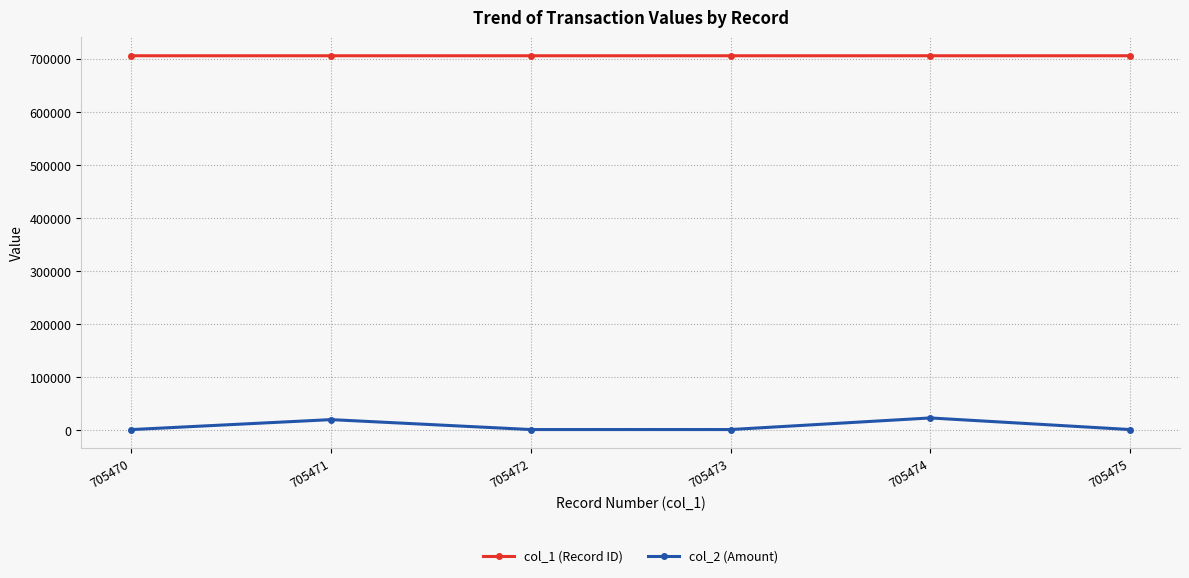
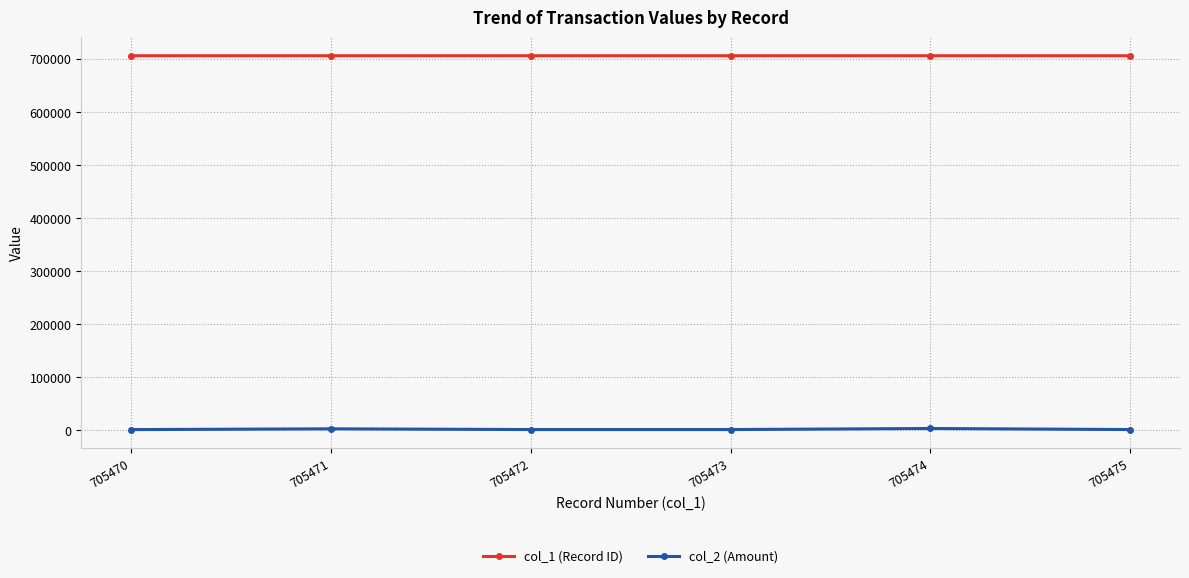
col_2 (Amount), 705471: 20000 -> 0
col_2 (Amount), 705474: 20000 -> 0
